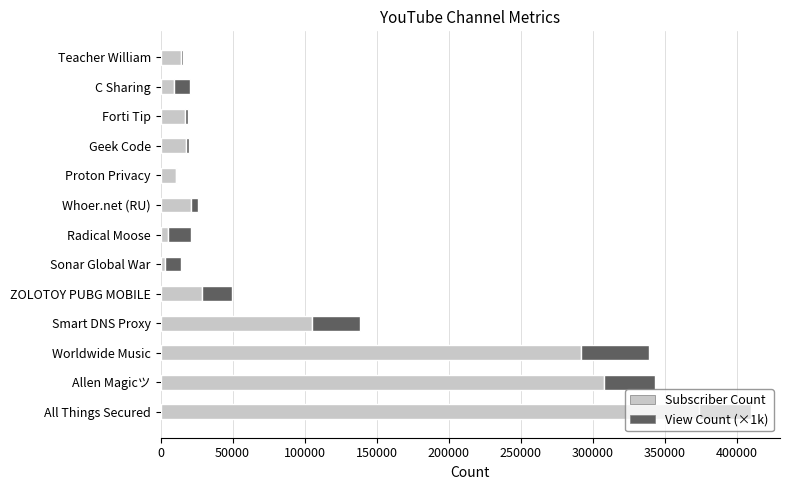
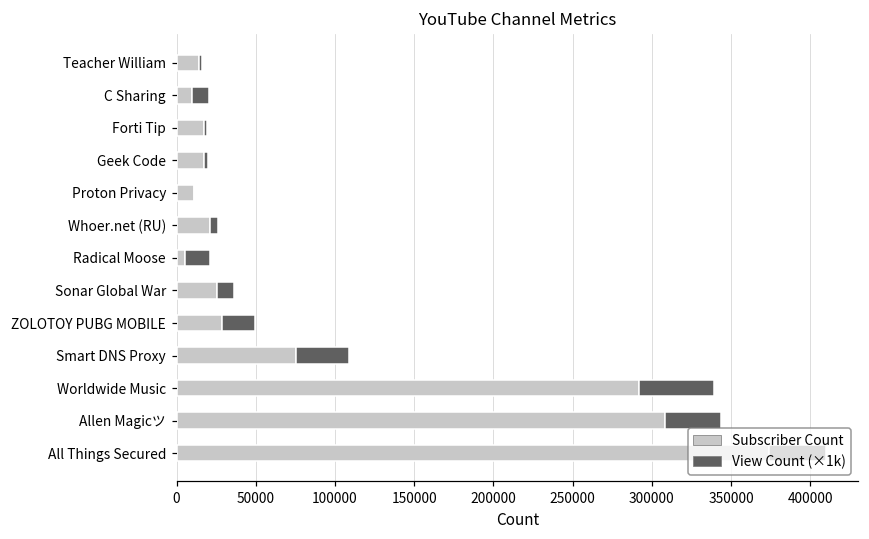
Subscriber Count, Sonar Global War: 3000 -> 25000
Subscriber Count, Smart DNS Proxy: 105000 -> 75000
